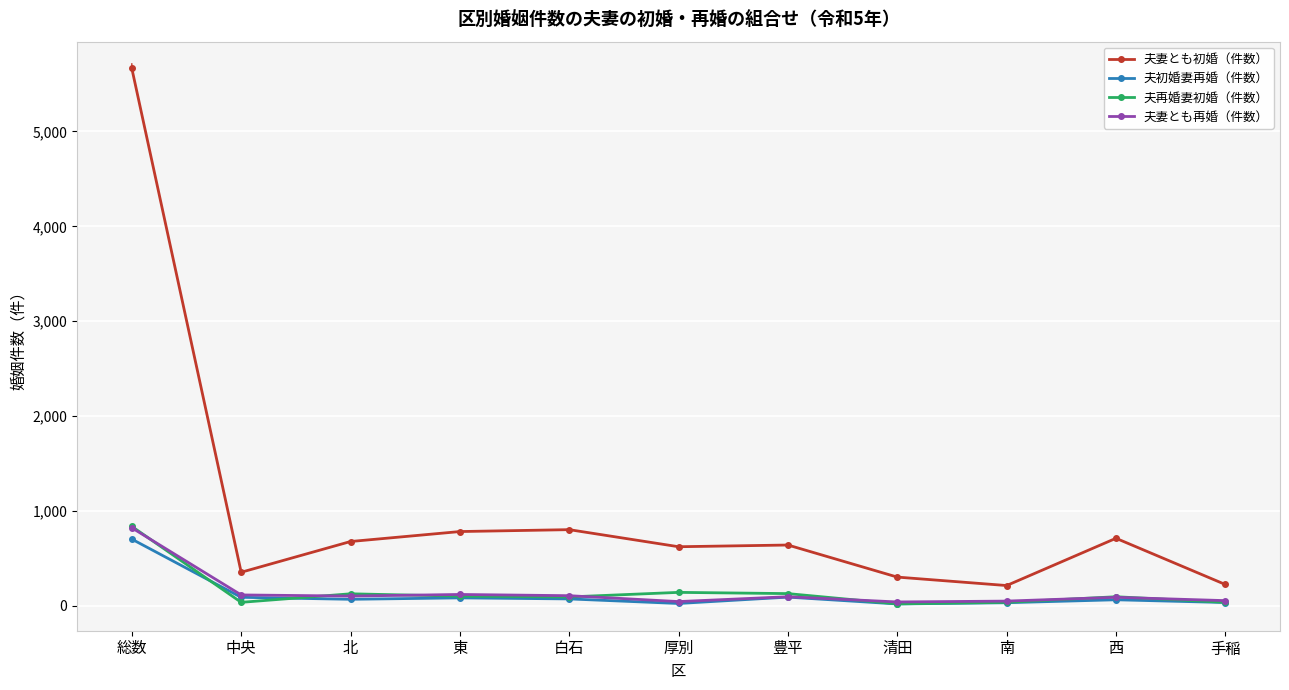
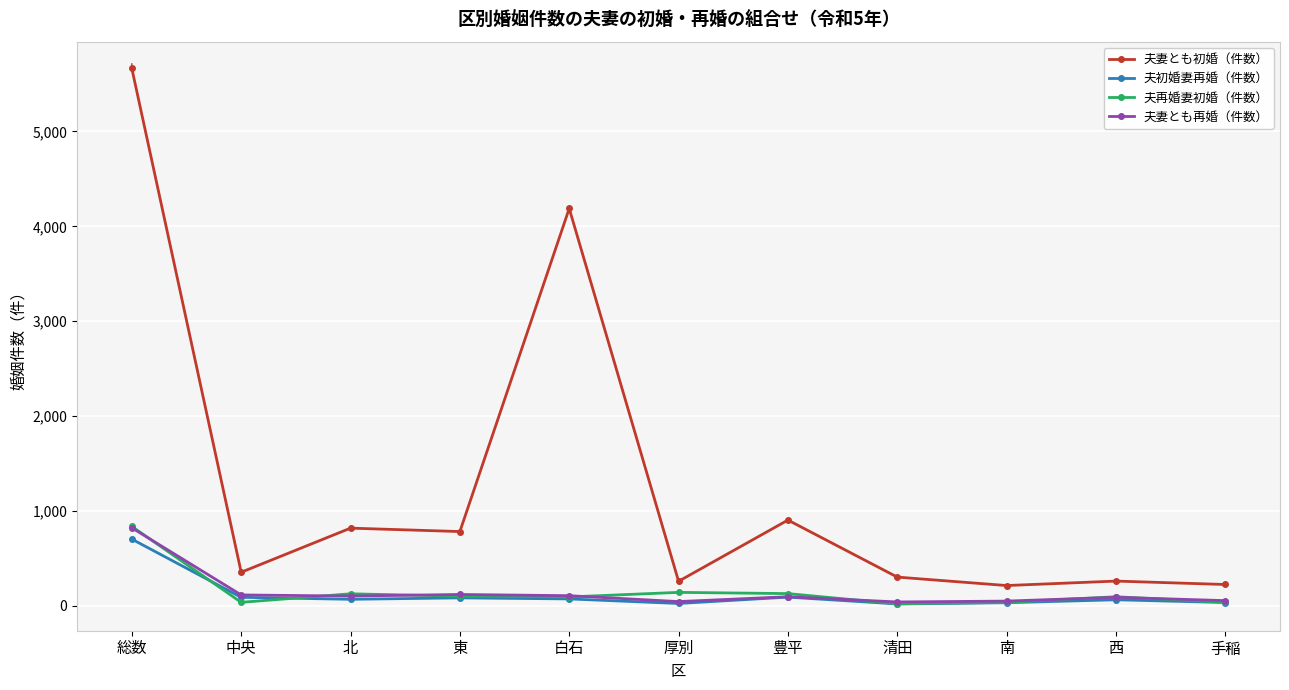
夫妻とも初婚（件数）, 北: 700 -> 800
夫妻とも初婚（件数）, 白石: 800 -> 4,200
夫妻とも初婚（件数）, 厚別: 600 -> 300
夫妻とも初婚（件数）, 豊平: 600 -> 900
夫妻とも初婚（件数）, 西: 700 -> 300
